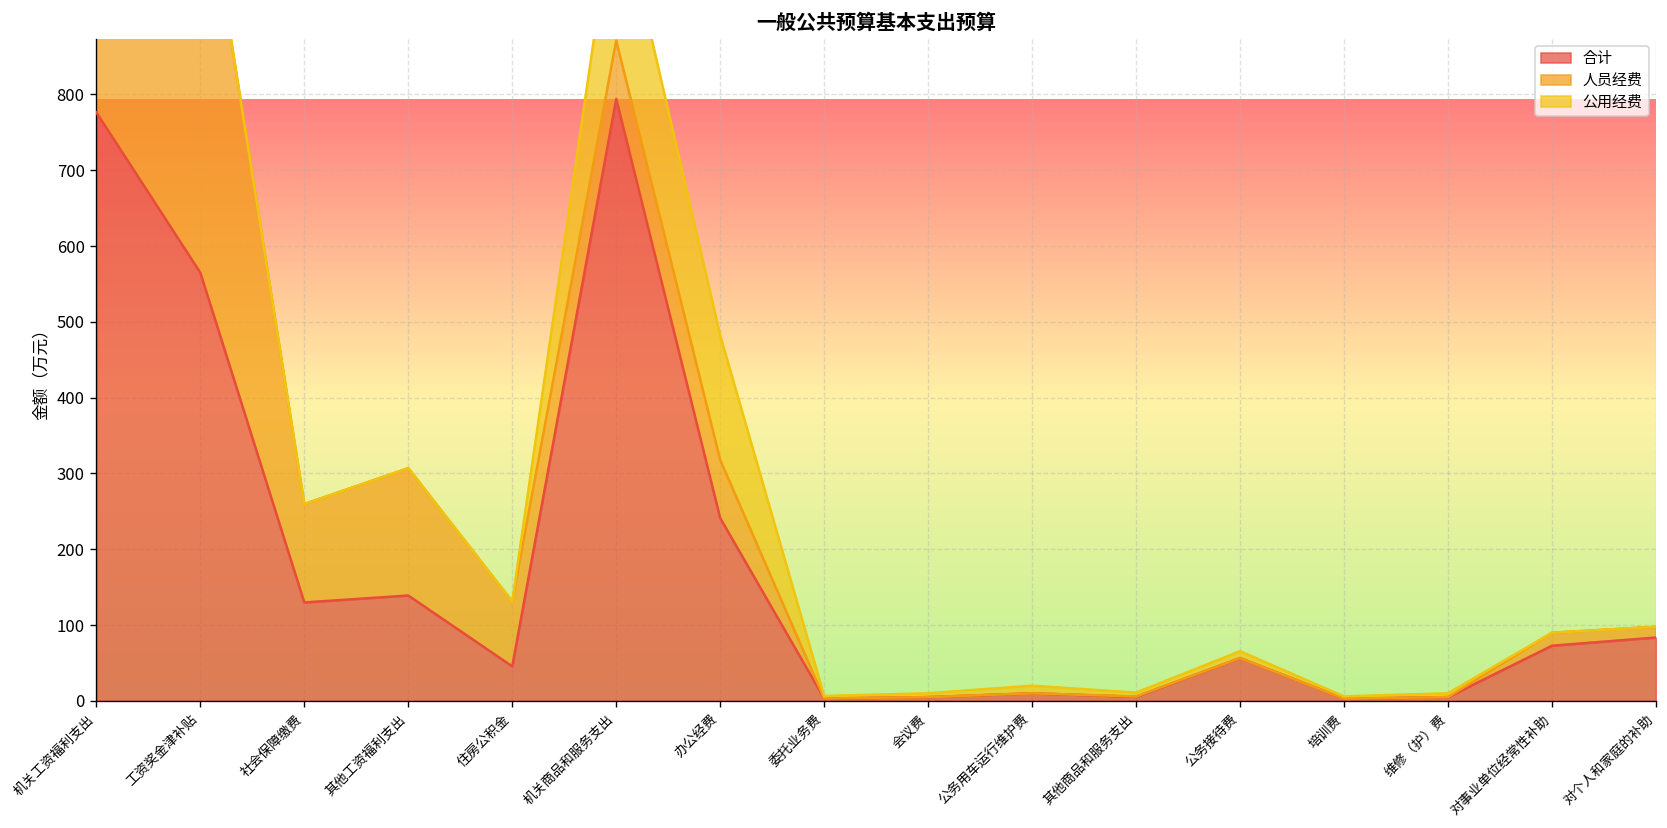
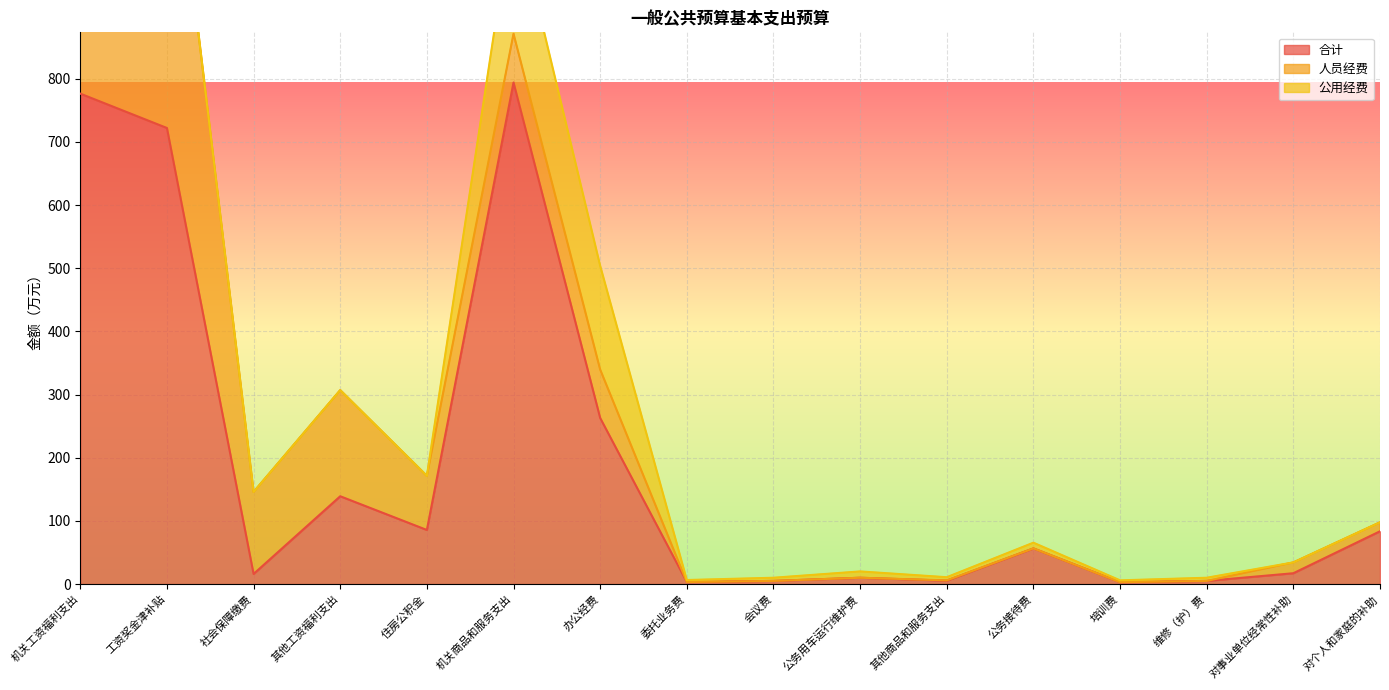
合计, 工资奖金津补贴: 560 -> 720
合计, 社会保障缴费: 130 -> 20
合计, 住房公积金: 50 -> 90
合计, 办公经费: 240 -> 260
合计, 对事业单位经常性补助: 70 -> 20
